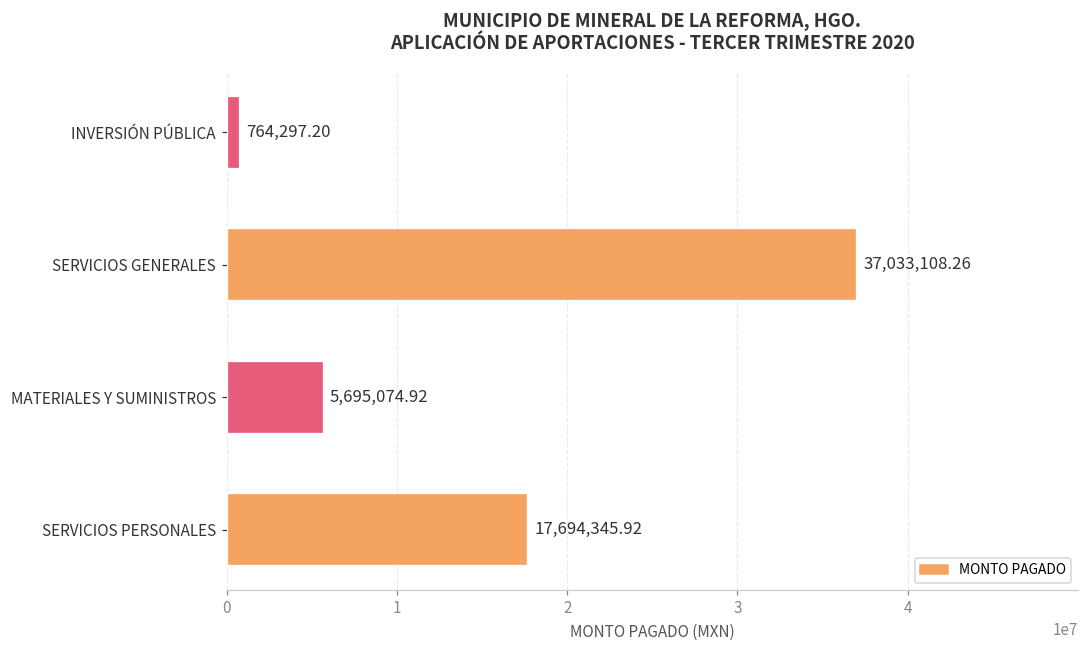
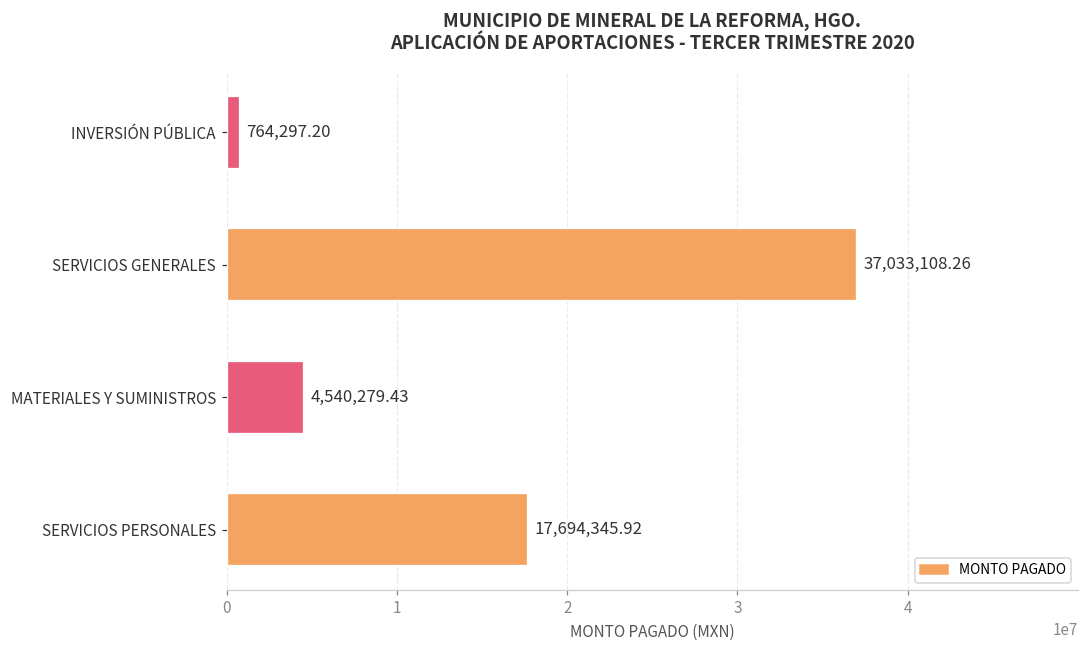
MATERIALES Y SUMINISTROS: 5,695,074.92 -> 4,540,279.43
